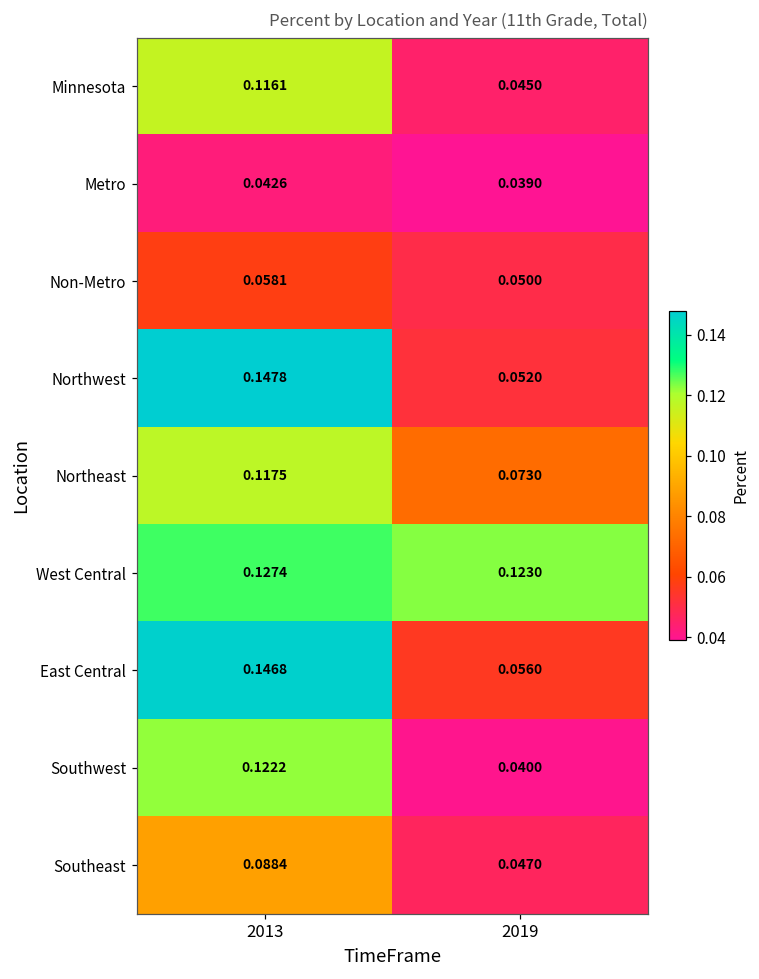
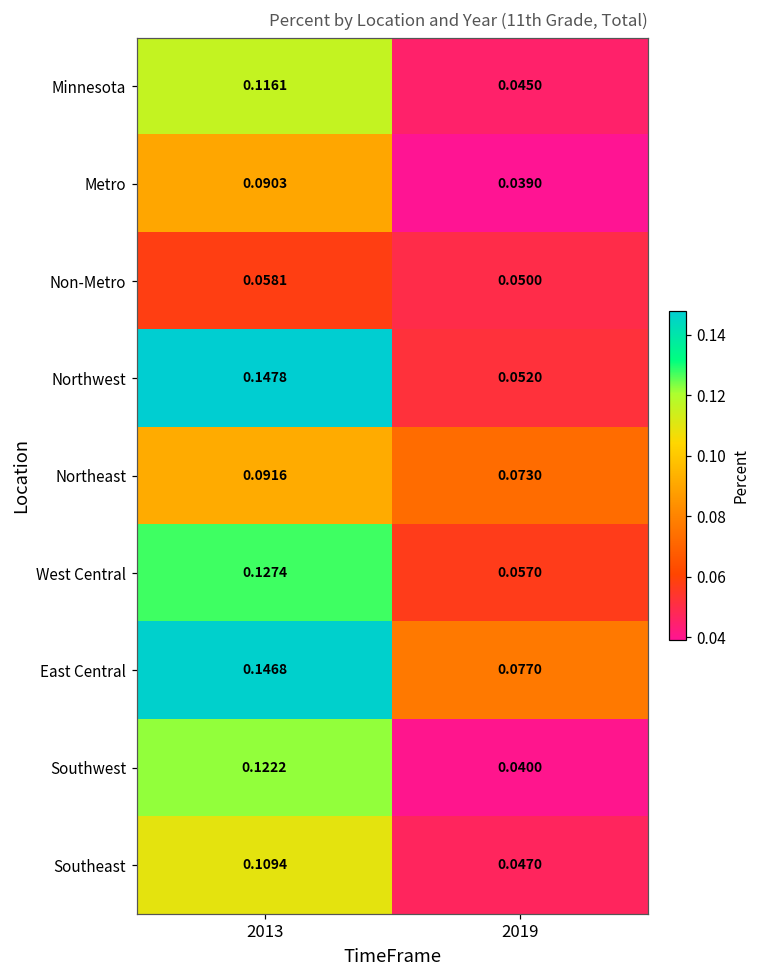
Metro, 2013: 0.0426 -> 0.0903
Northeast, 2013: 0.1175 -> 0.0916
West Central, 2019: 0.1230 -> 0.0570
East Central, 2019: 0.0560 -> 0.0770
Southeast, 2013: 0.0884 -> 0.1094
